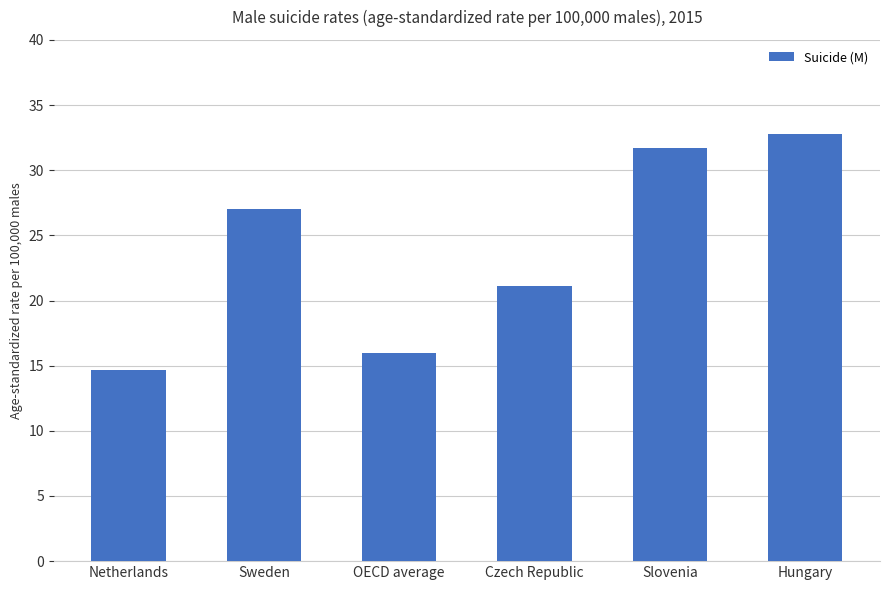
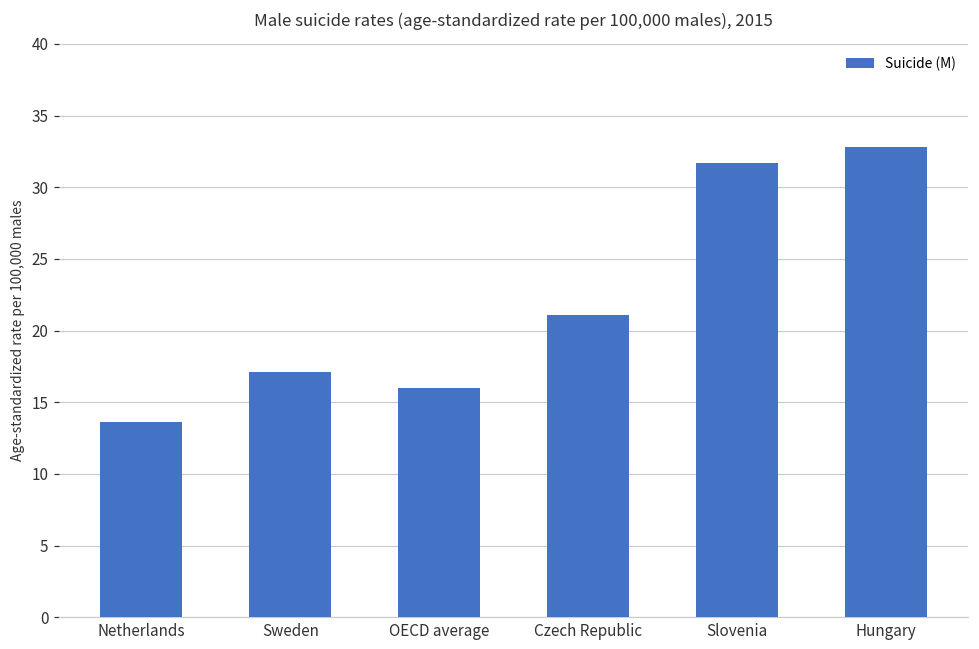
Netherlands: 14.7 -> 13.6
Sweden: 27.0 -> 17.1
